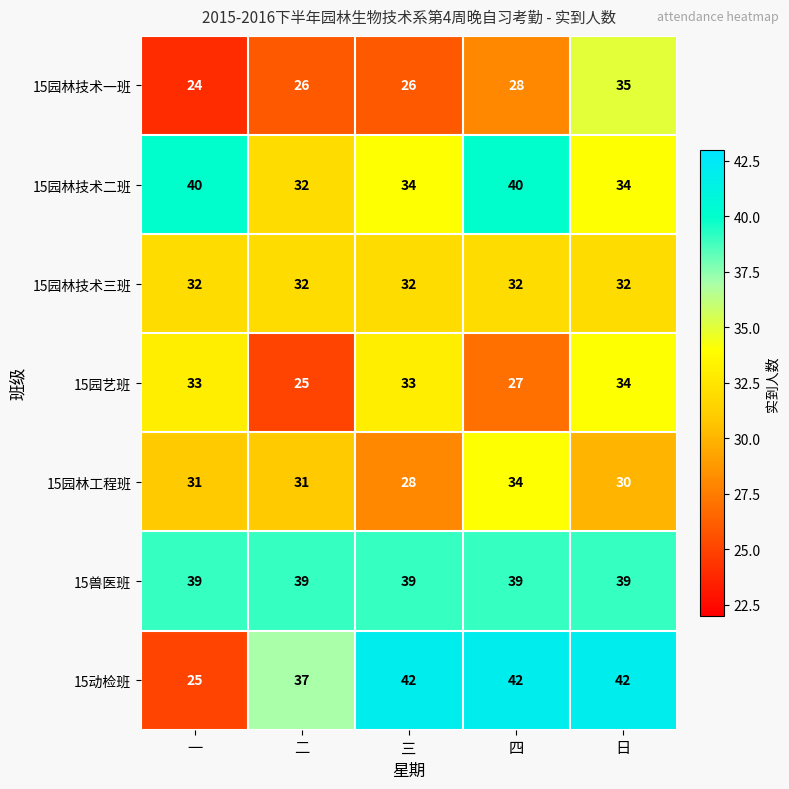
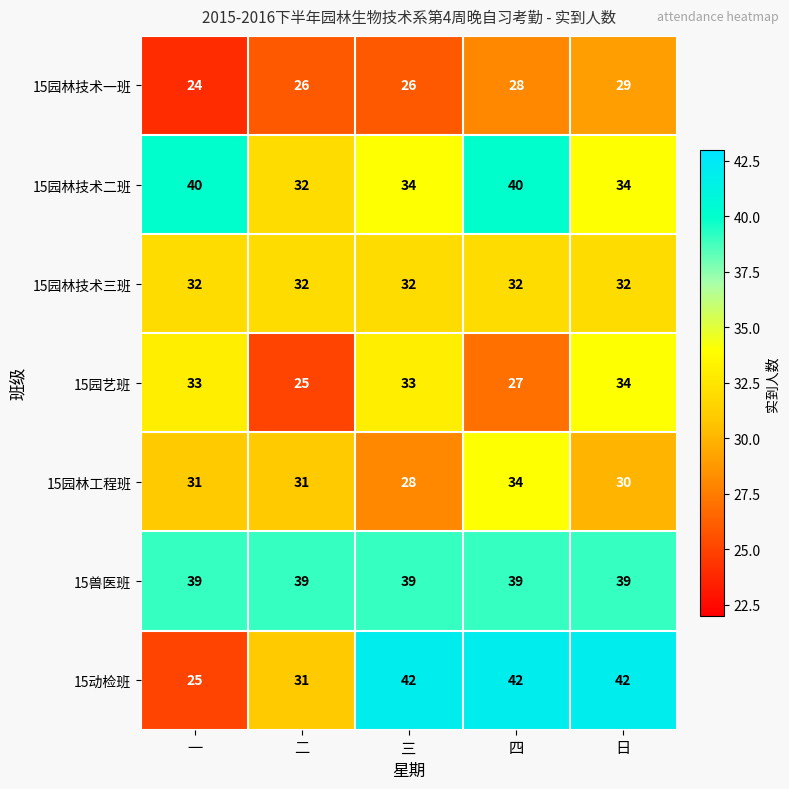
15园林技术一班, 日: 35 -> 29
15动检班, 二: 37 -> 31
